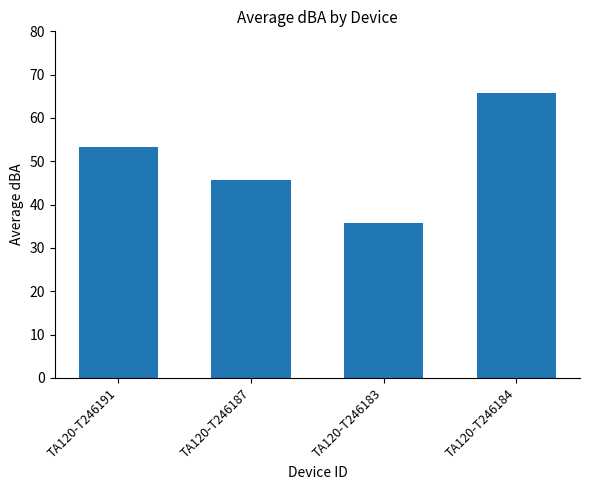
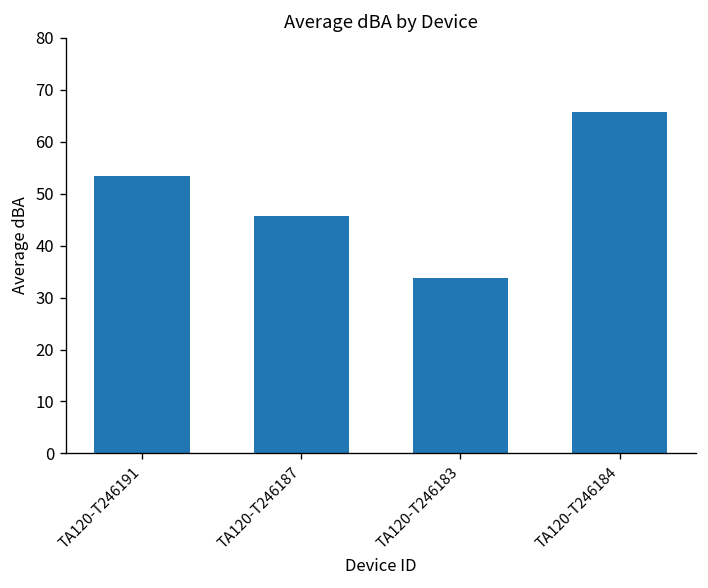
TA120-T246183: 36 -> 34
